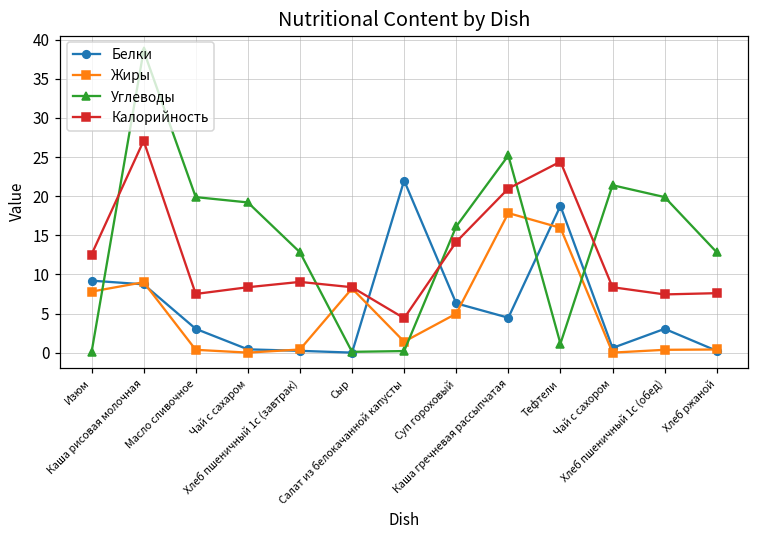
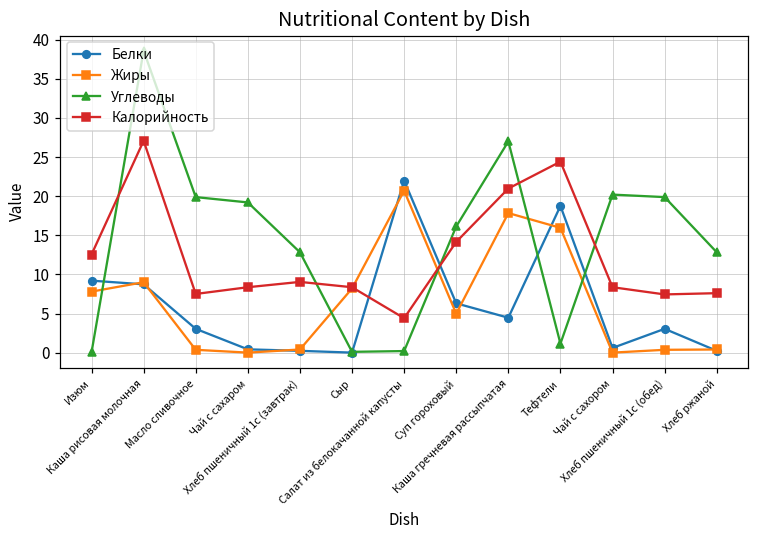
Жиры, Салат из белокачанной капусты: 1 -> 21
Углеводы, Каша гречневая рассыпчатая: 25 -> 27
Углеводы, Чай с сахором: 21 -> 20
